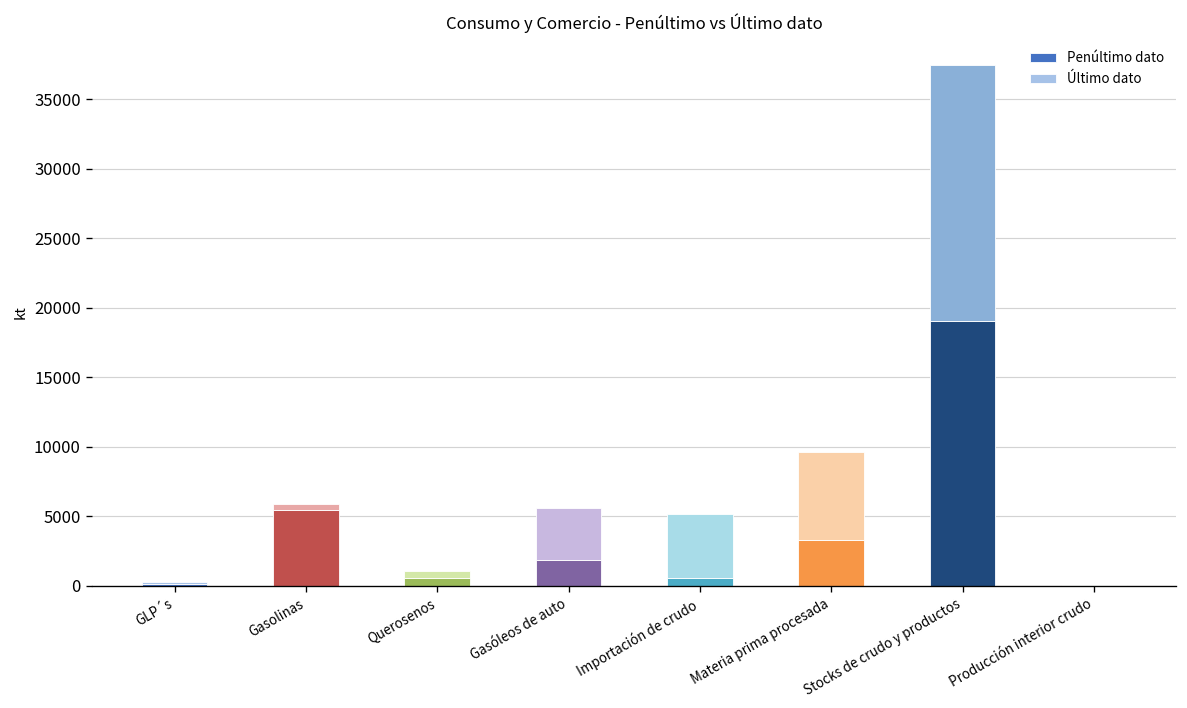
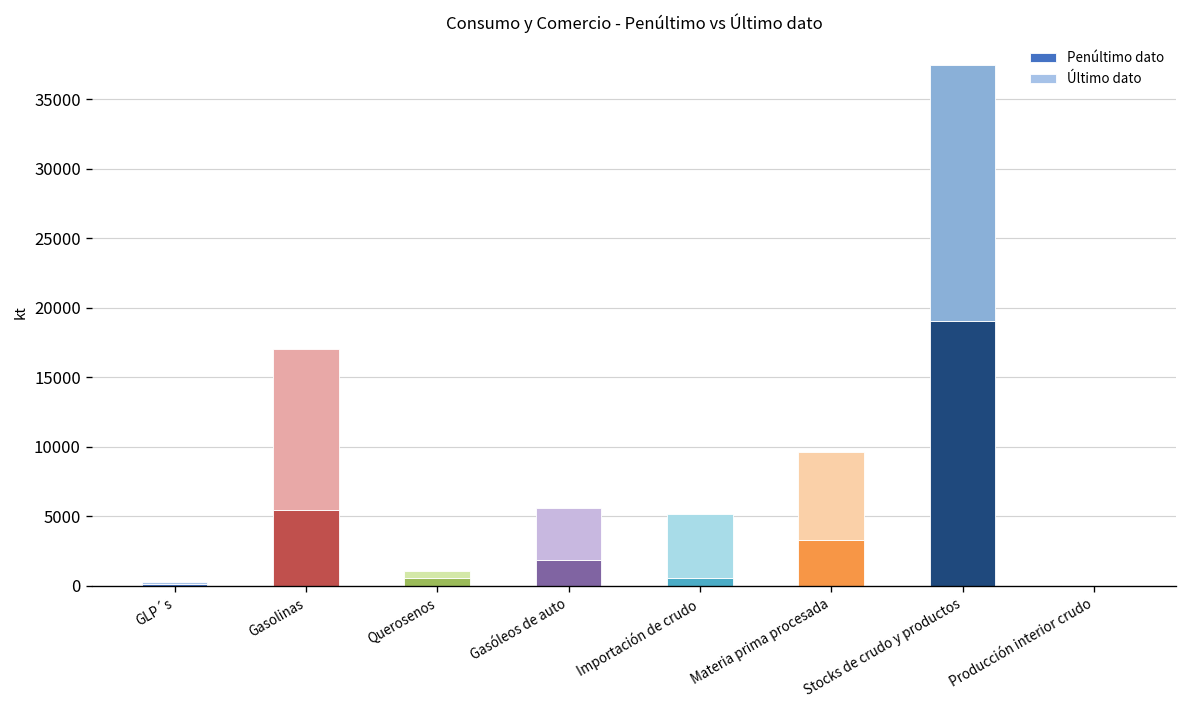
Último dato, Gasolinas: 400 -> 11600
